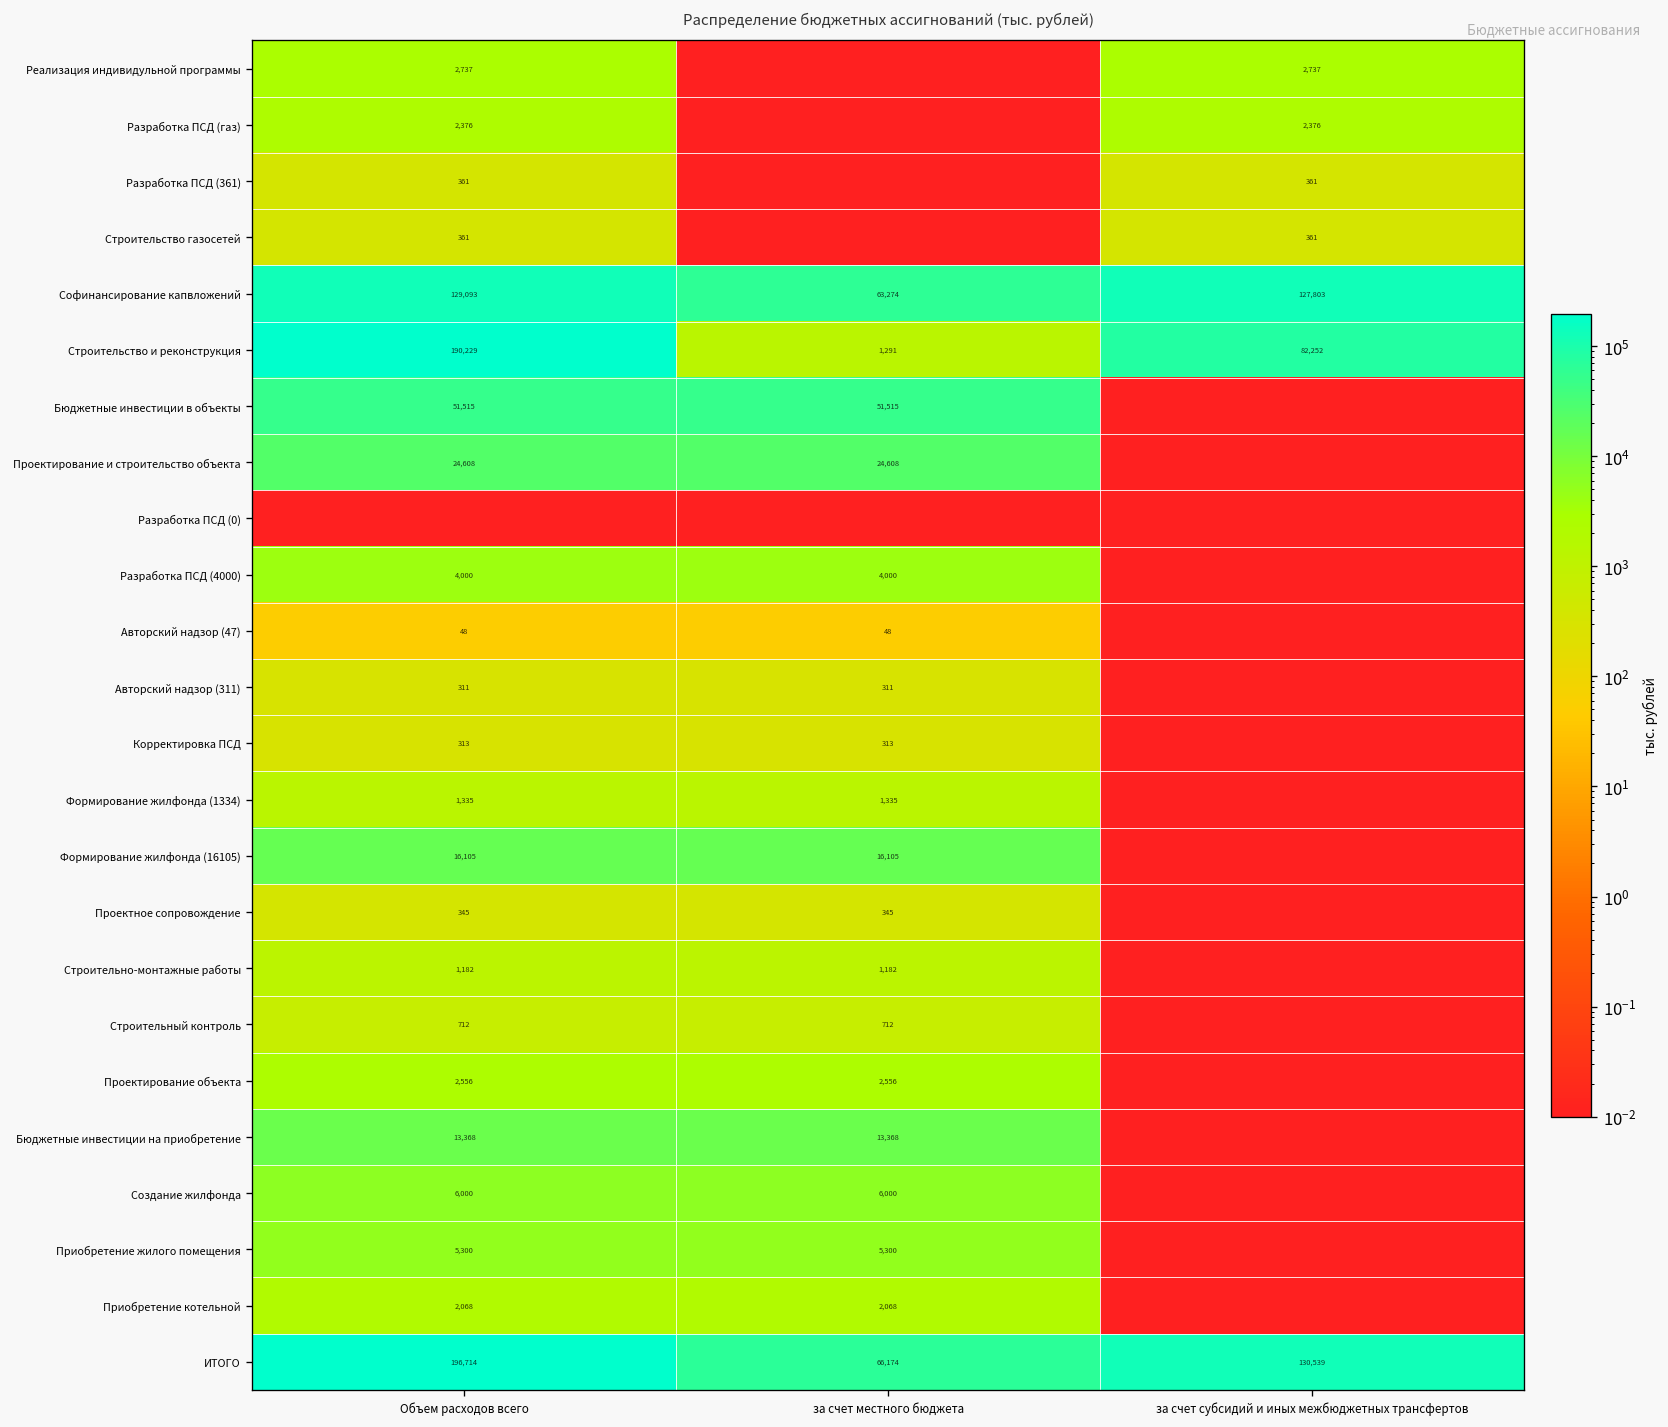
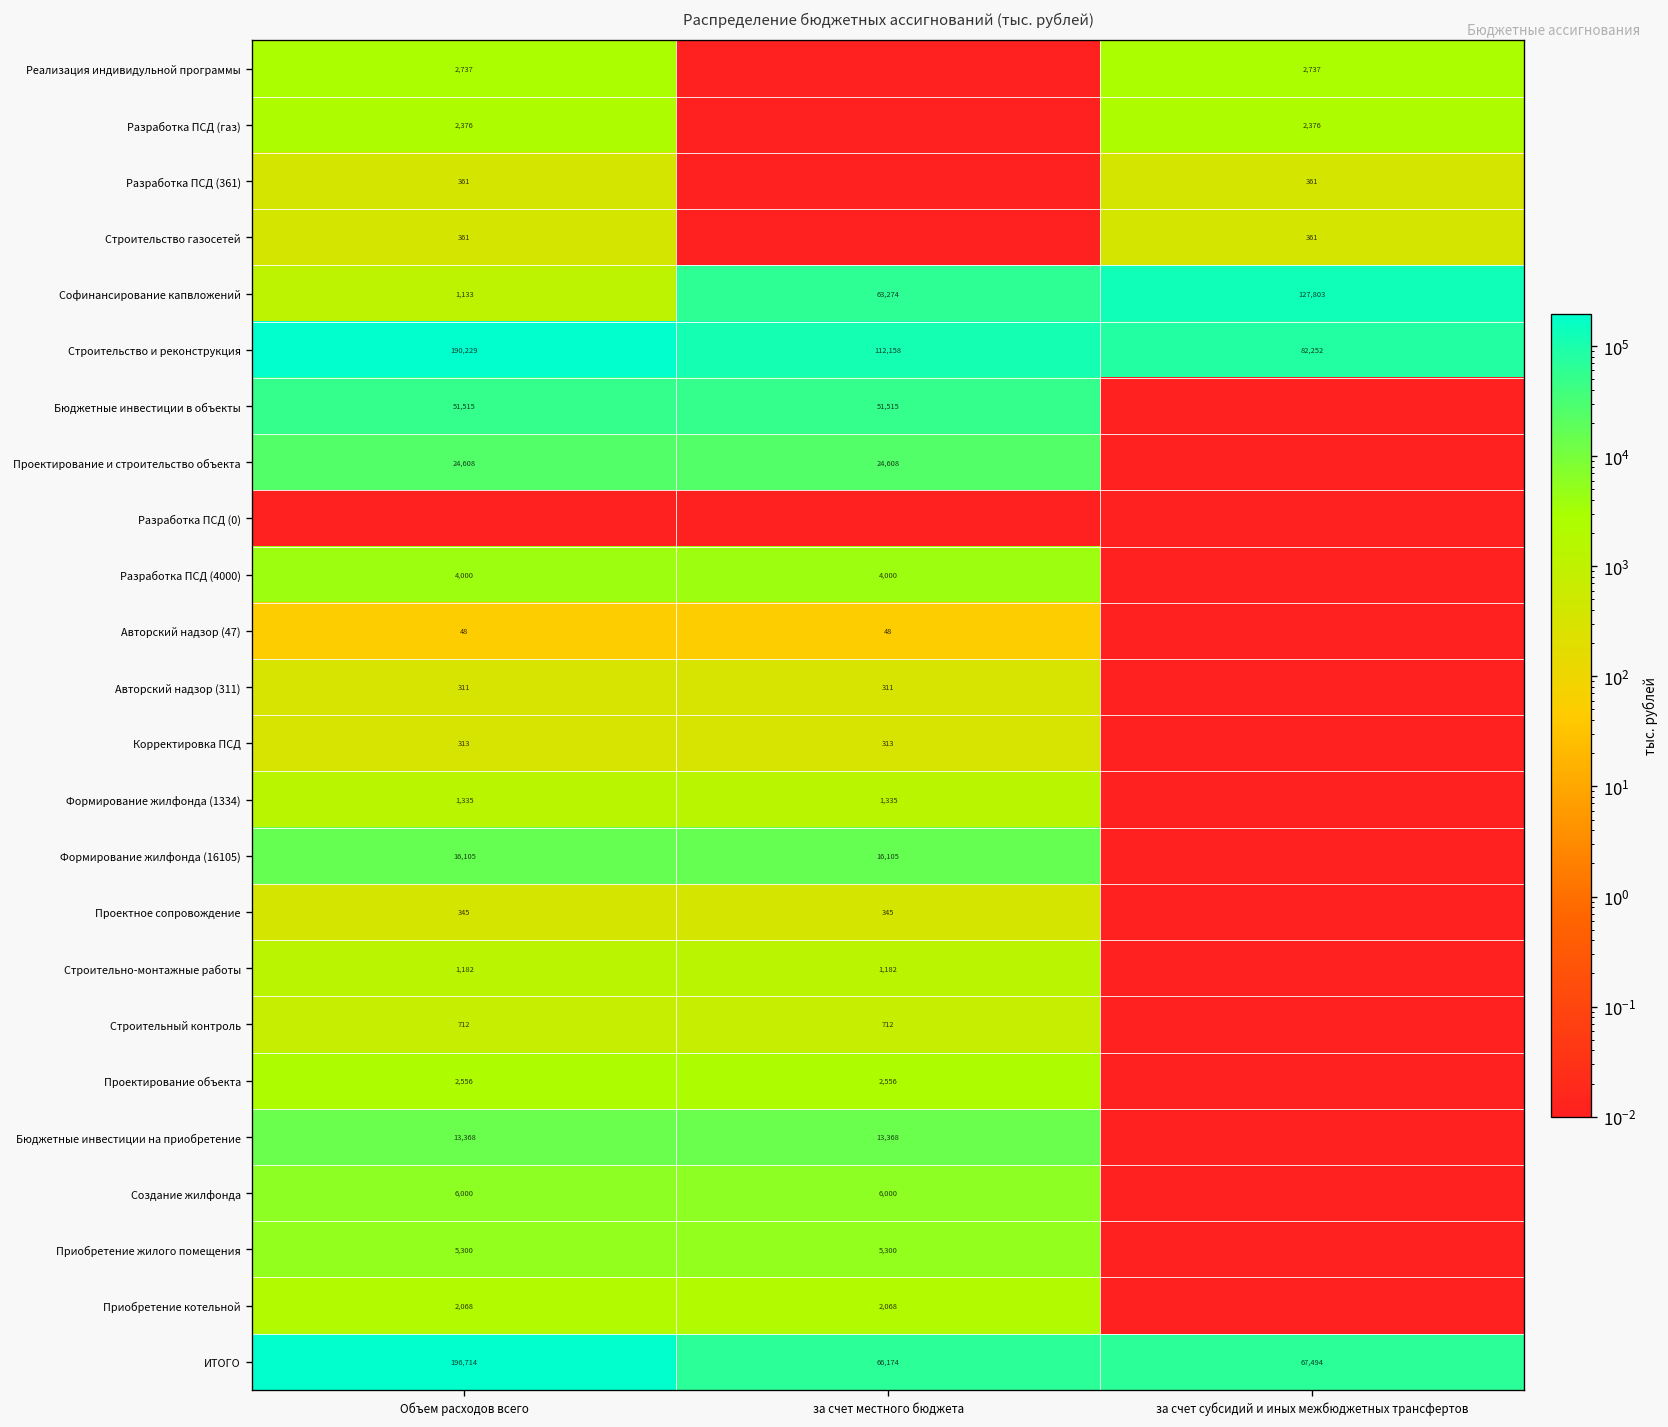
Софинансирование капвложений, Объем расходов всего: 129,093 -> 1,133
Строительство и реконструкция, за счет местного бюджета: 1,291 -> 112,158
ИТОГО, за счет субсидий и иных межбюджетных трансфертов: 130,539 -> 67,494
